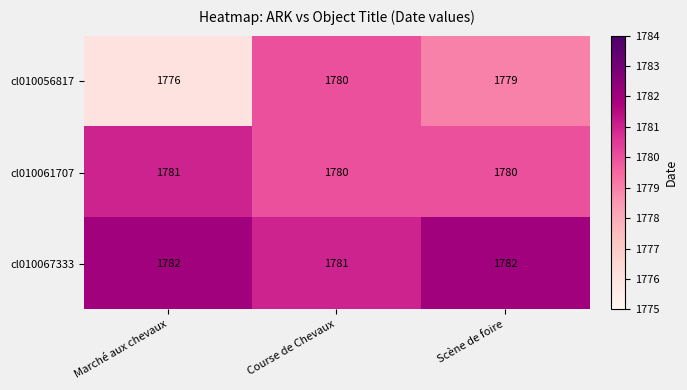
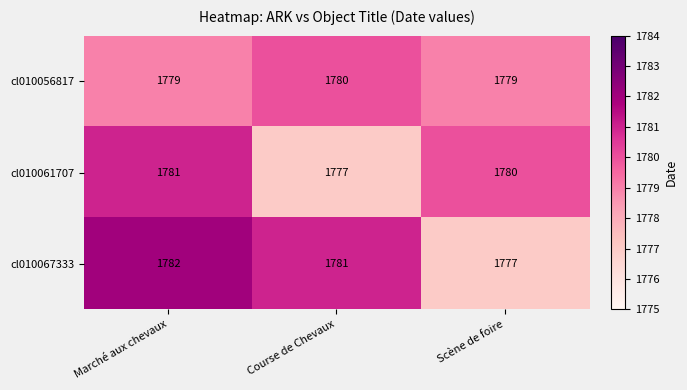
cl010056817, Marché aux chevaux: 1776 -> 1779
cl010061707, Course de Chevaux: 1780 -> 1777
cl010067333, Scène de foire: 1782 -> 1777
